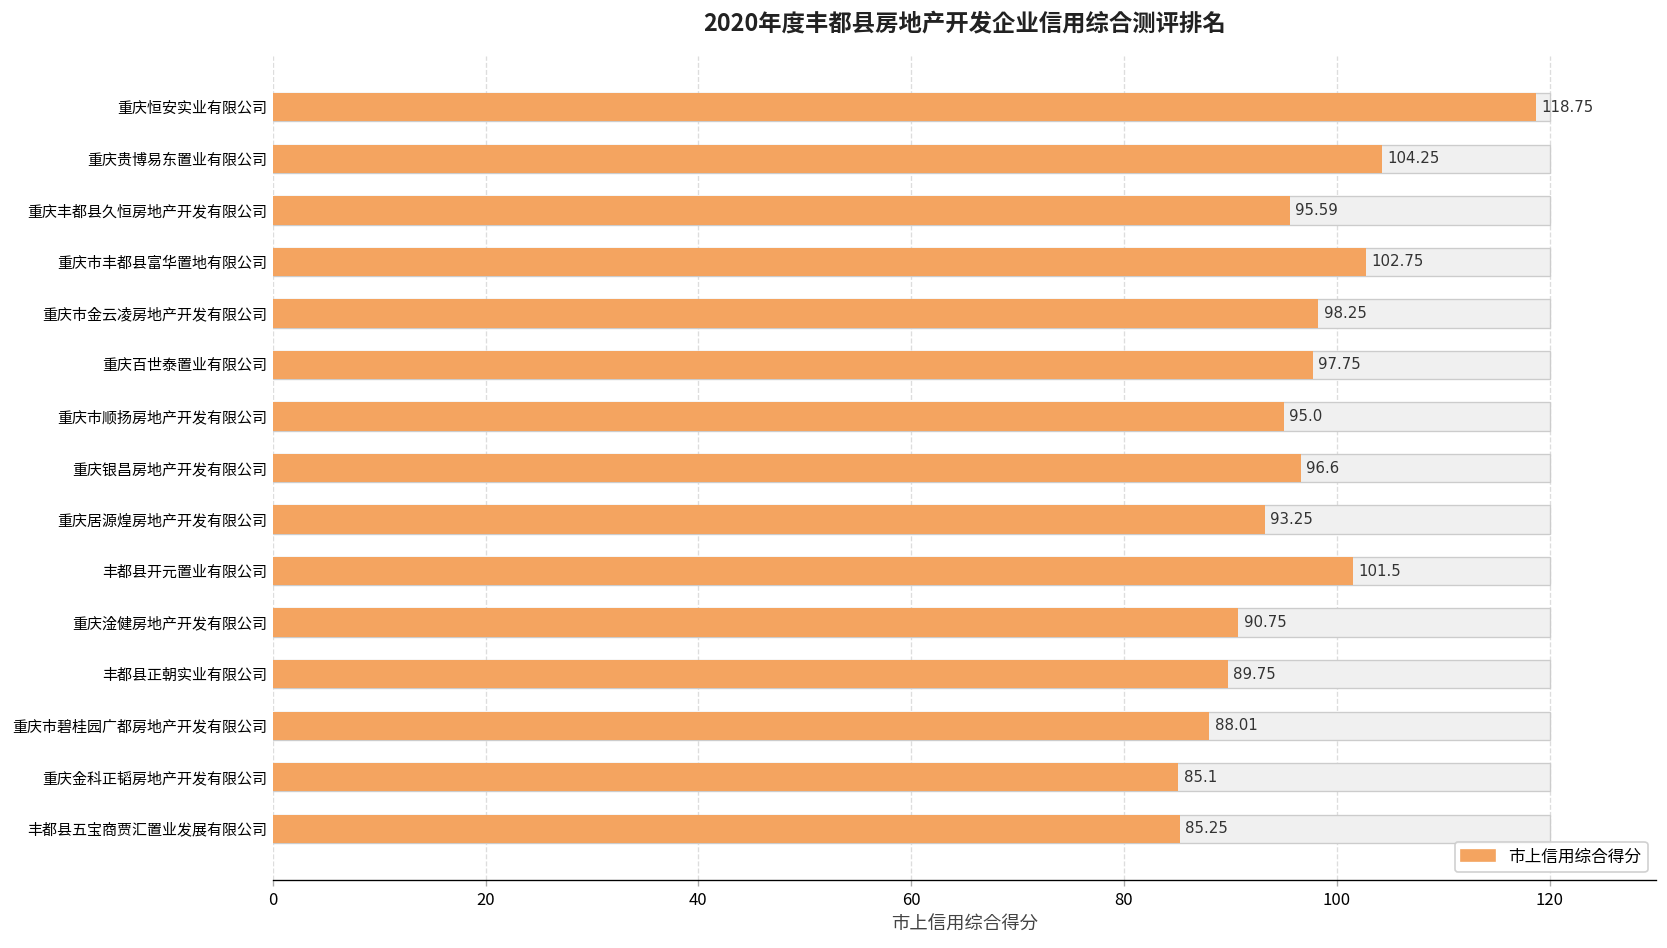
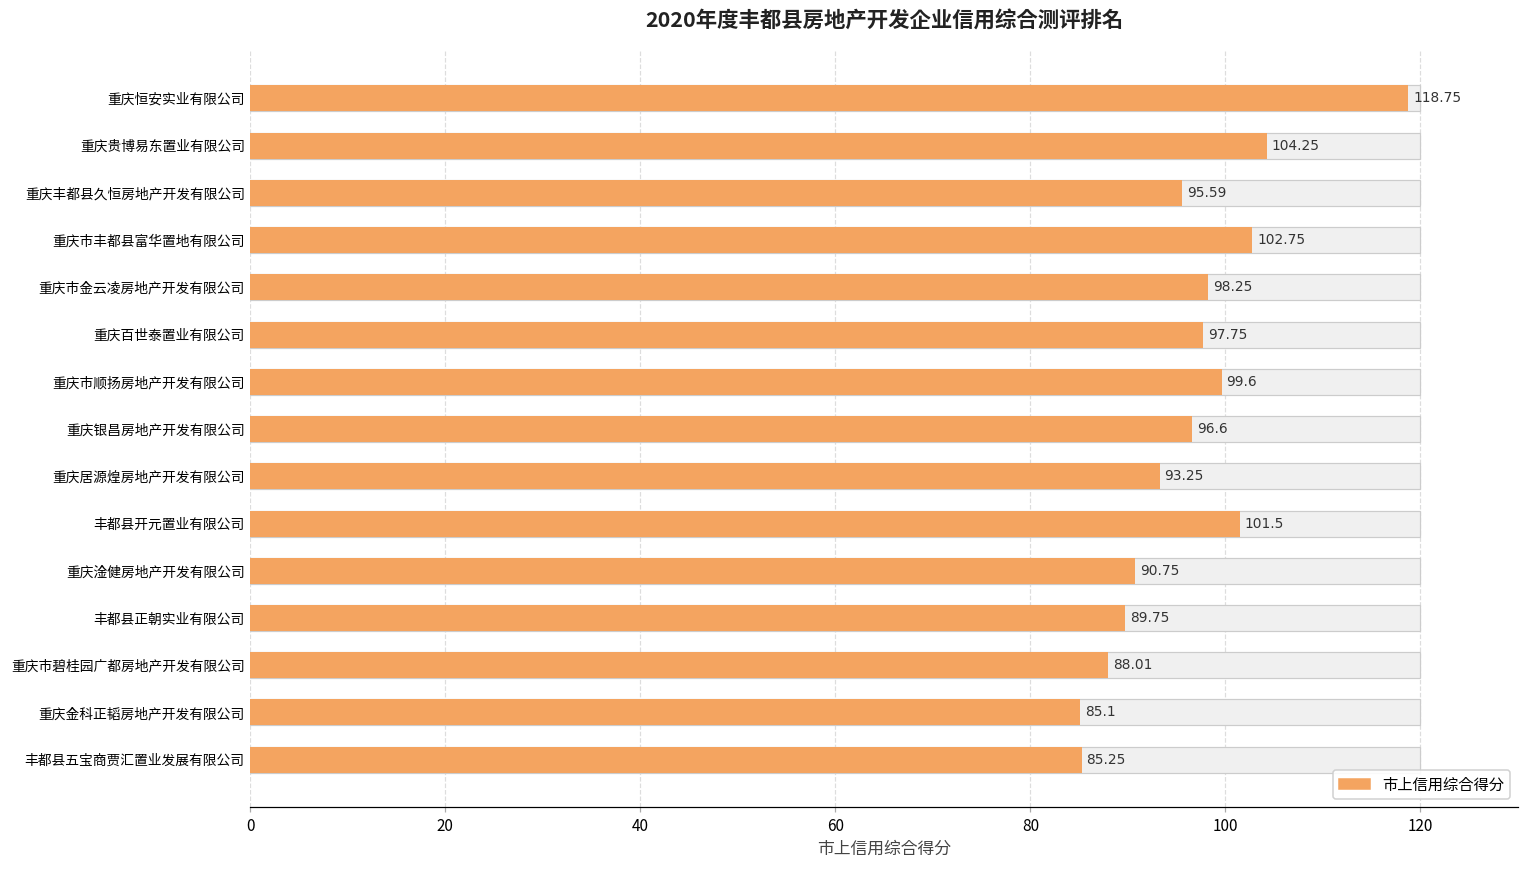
市上信用综合得分, 重庆市顺扬房地产开发有限公司: 95.0 -> 99.6
